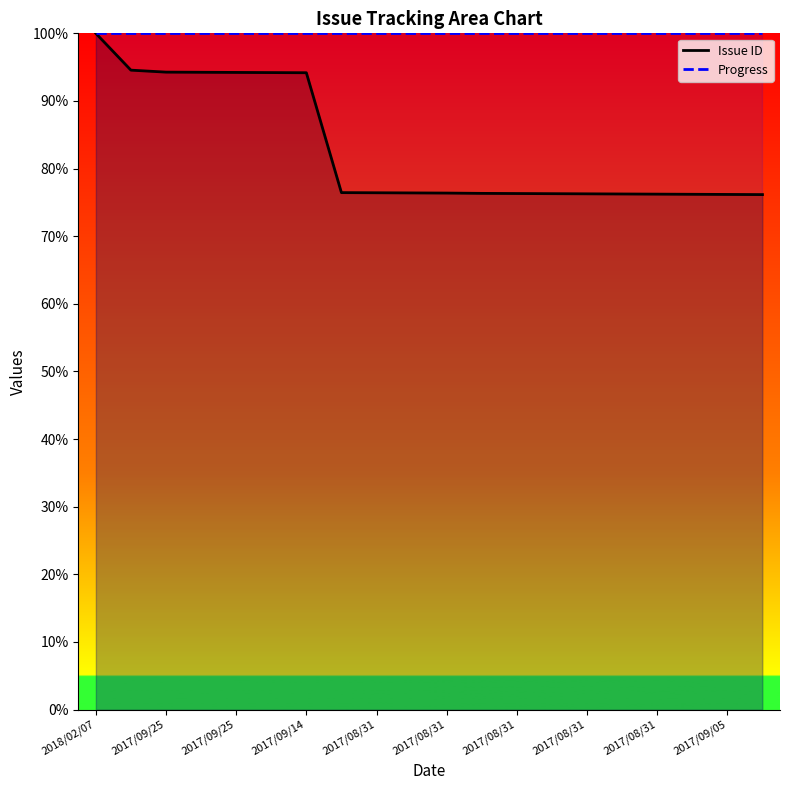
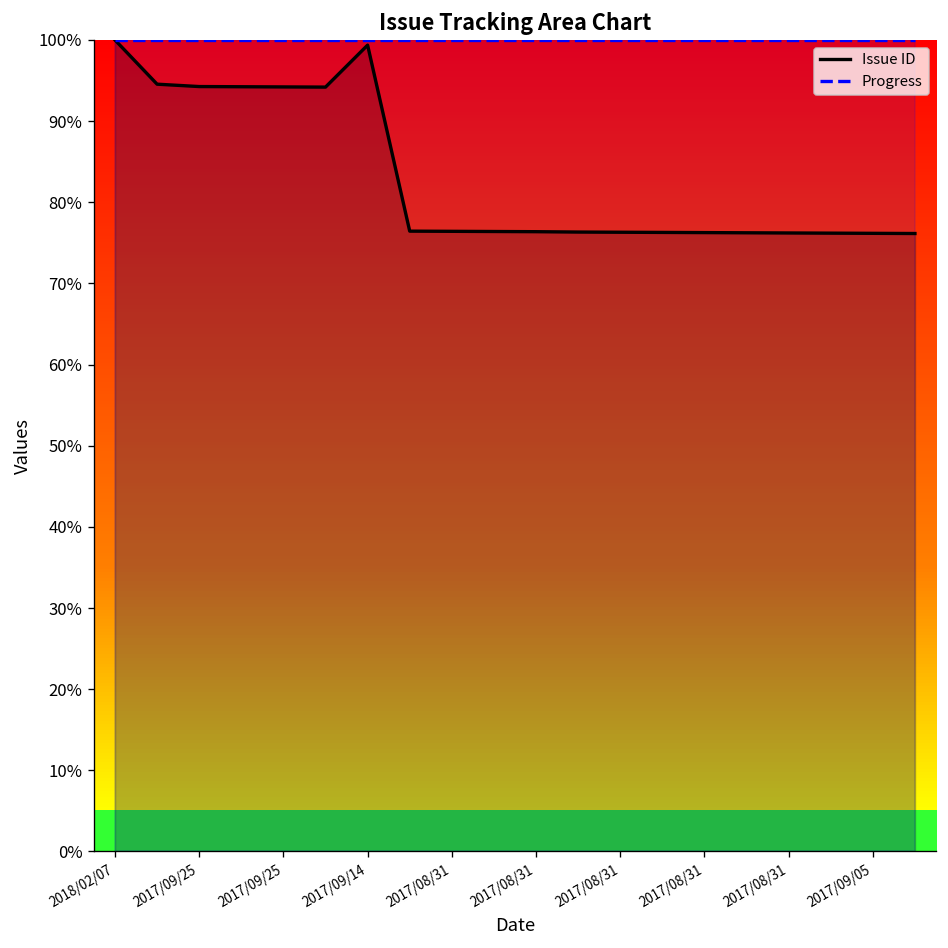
Issue ID, 2017/09/14: 94% -> 99%
